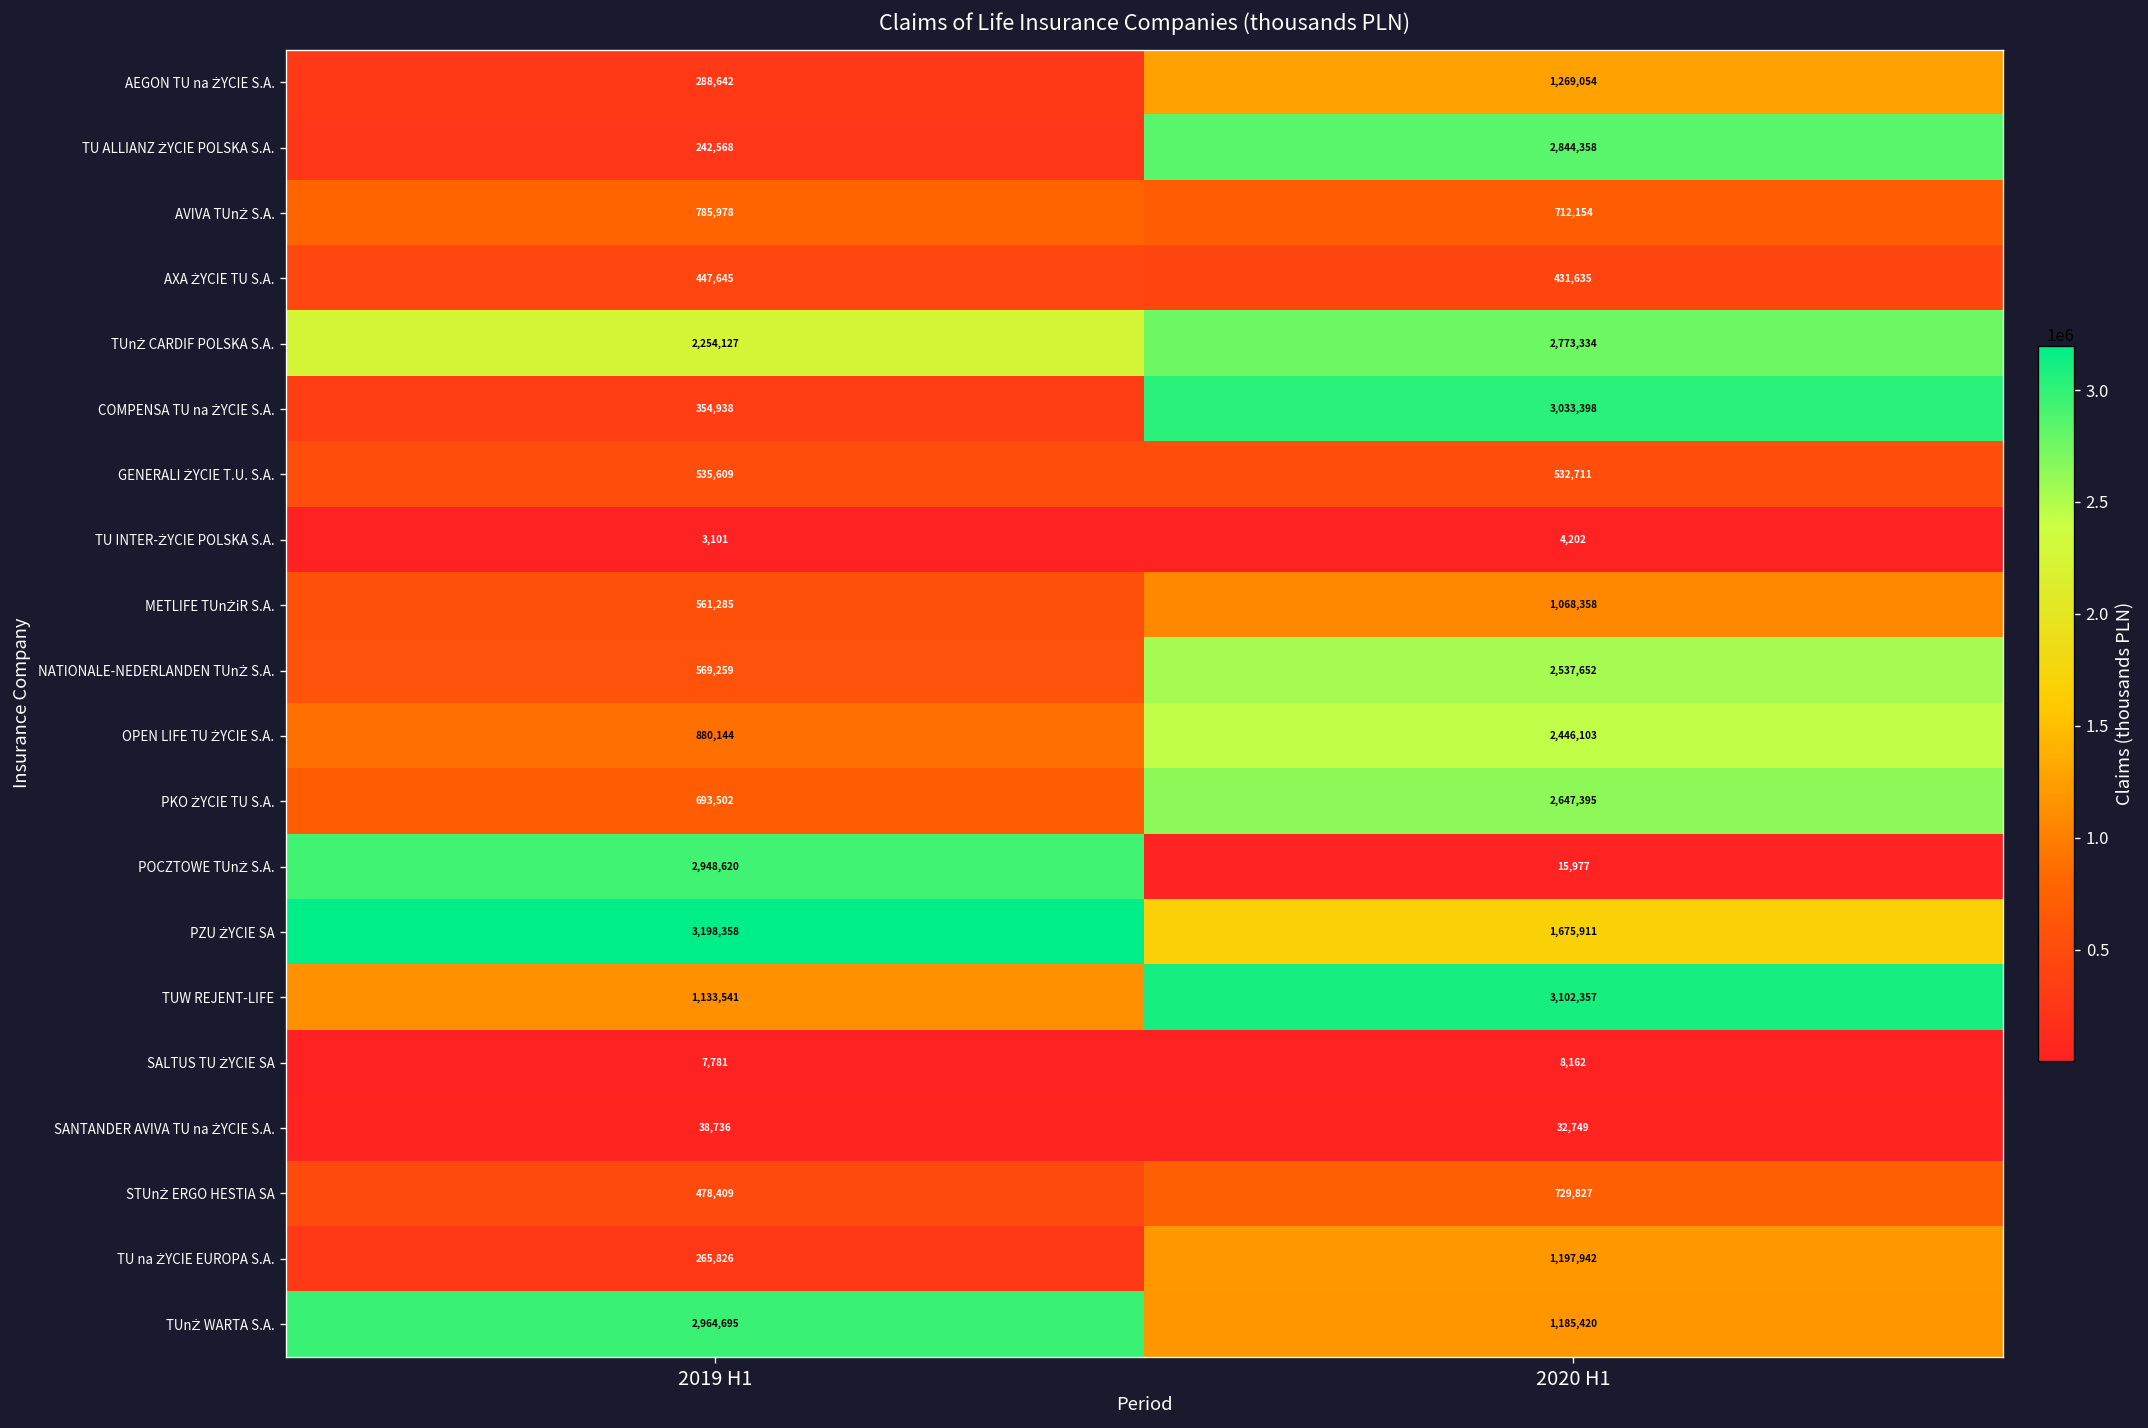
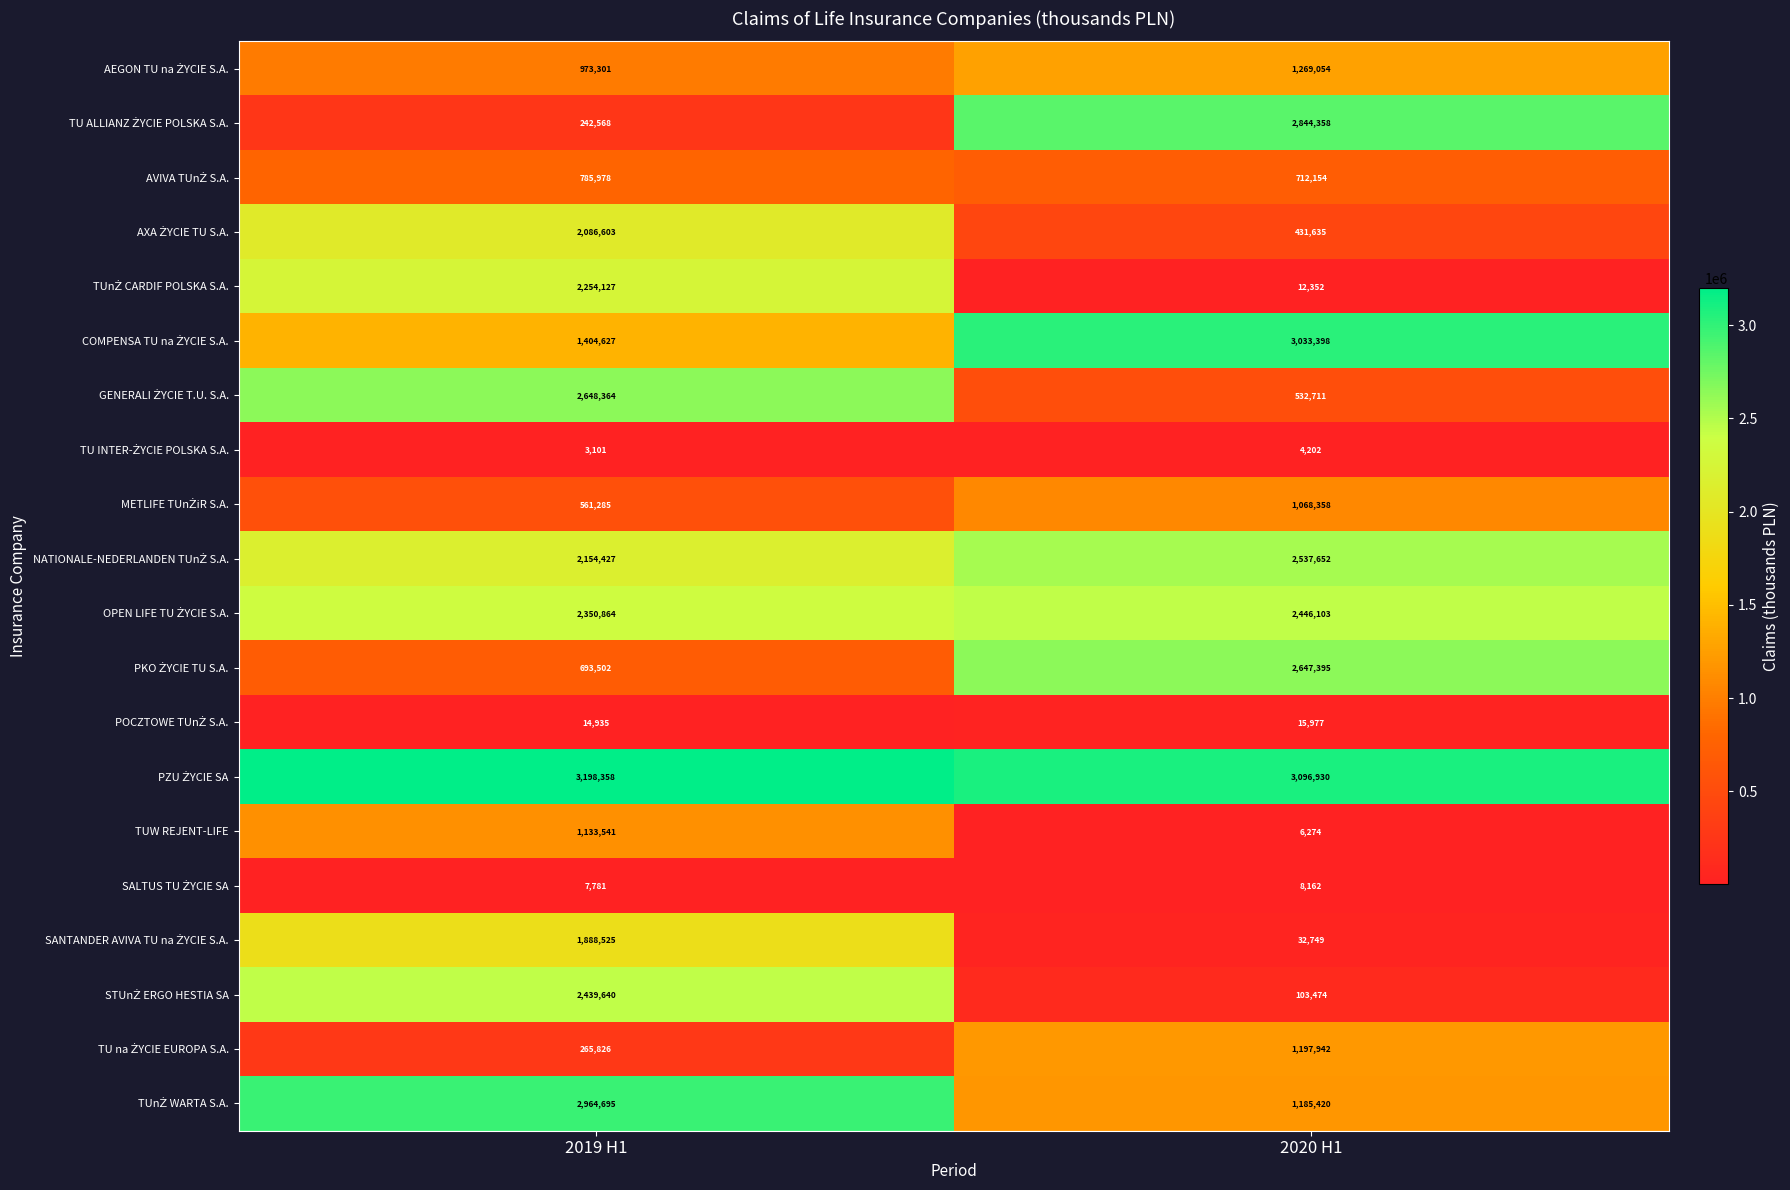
AEGON TU na ŻYCIE S.A., 2019 H1: 288,642 -> 973,301
AXA ŻYCIE TU S.A., 2019 H1: 447,645 -> 2,086,603
TUnŻ CARDIF POLSKA S.A., 2020 H1: 2,773,334 -> 12,352
COMPENSA TU na ŻYCIE S.A., 2019 H1: 354,938 -> 1,404,627
GENERALI ŻYCIE T.U. S.A., 2019 H1: 535,609 -> 2,648,364
NATIONALE-NEDERLANDEN TUnŻ S.A., 2019 H1: 569,259 -> 2,154,427
OPEN LIFE TU ŻYCIE S.A., 2019 H1: 880,144 -> 2,350,864
POCZTOWE TUnŻ S.A., 2019 H1: 2,948,620 -> 14,935
PZU ŻYCIE SA, 2020 H1: 1,675,911 -> 3,096,930
TUW REJENT-LIFE, 2020 H1: 3,102,357 -> 6,274
SANTANDER AVIVA TU na ŻYCIE S.A., 2019 H1: 38,736 -> 1,888,525
STUnŻ ERGO HESTIA SA, 2019 H1: 478,409 -> 2,439,640
STUnŻ ERGO HESTIA SA, 2020 H1: 729,827 -> 103,474
